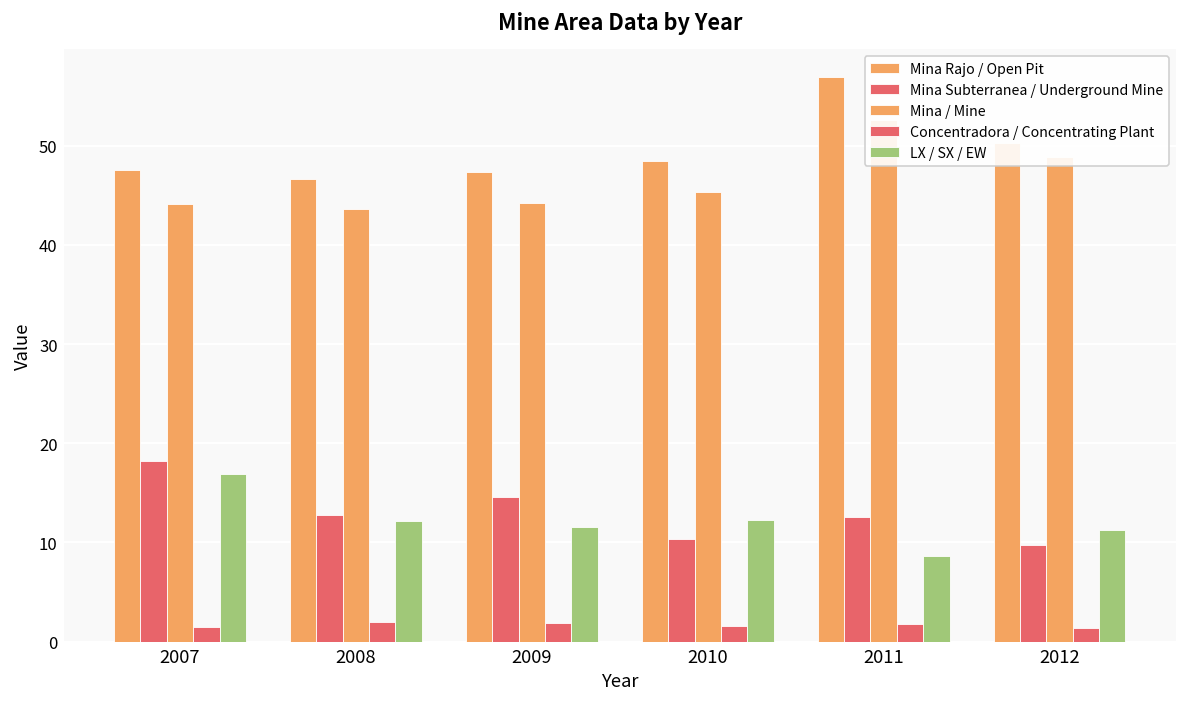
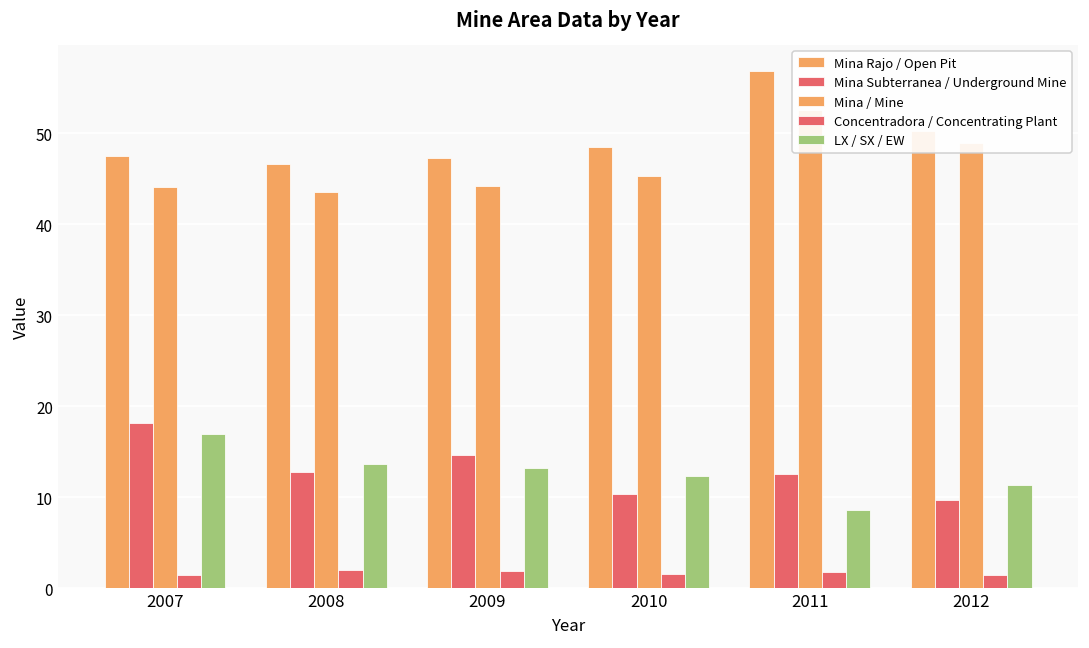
LX / SX / EW, 2008: 12 -> 14
LX / SX / EW, 2009: 12 -> 13
